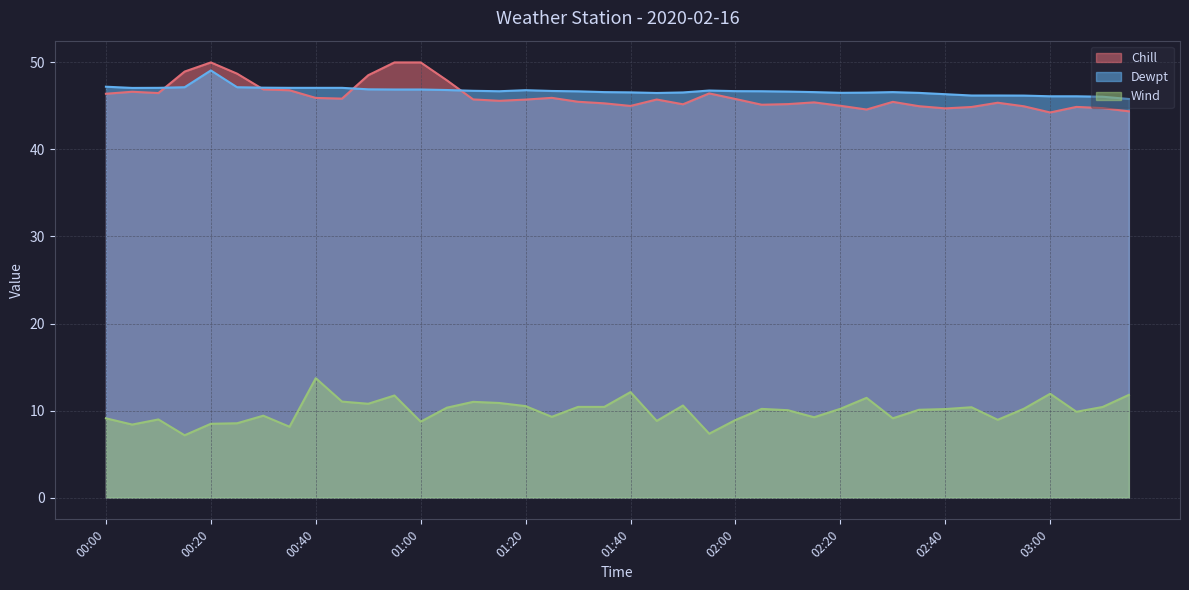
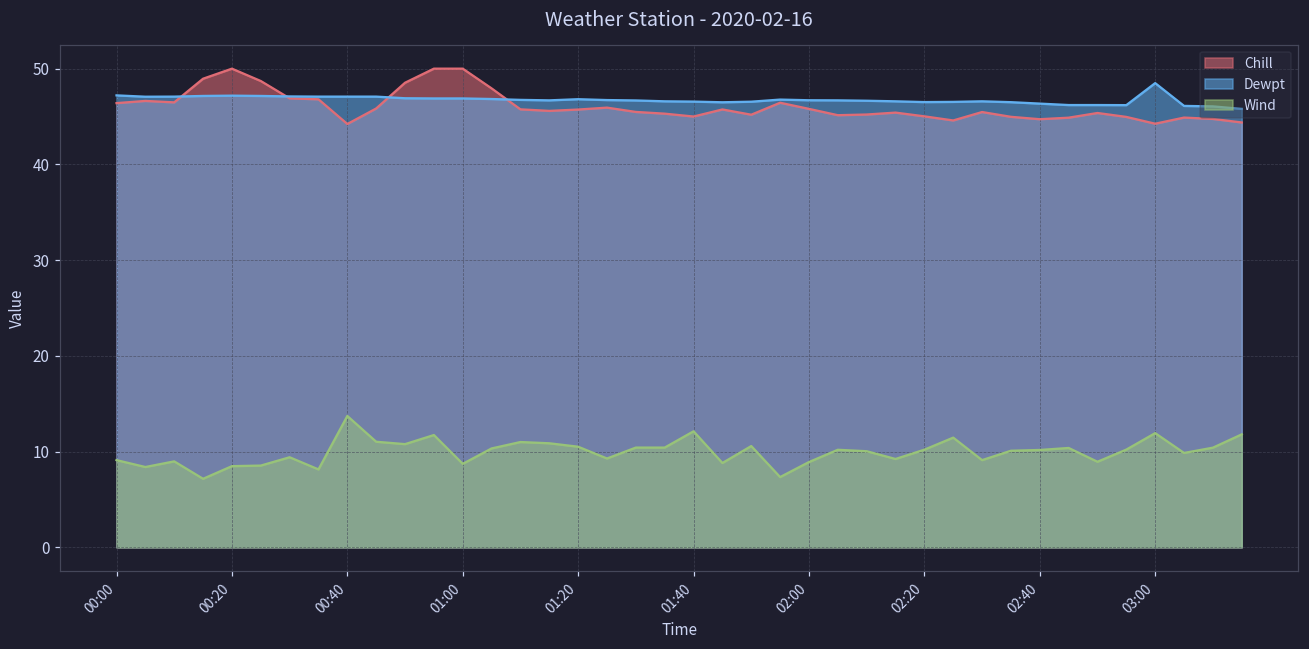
Dewpt, 00:20: 49 -> 47
Chill, 00:40: 46 -> 44
Dewpt, 03:00: 46 -> 48
